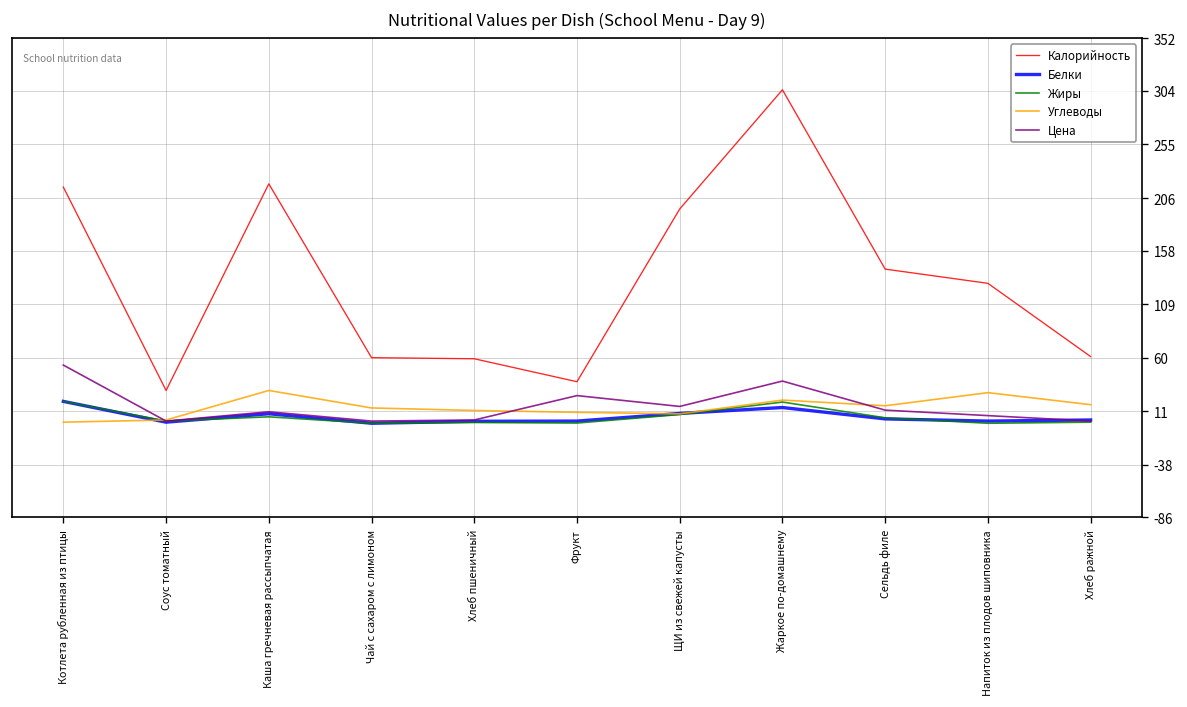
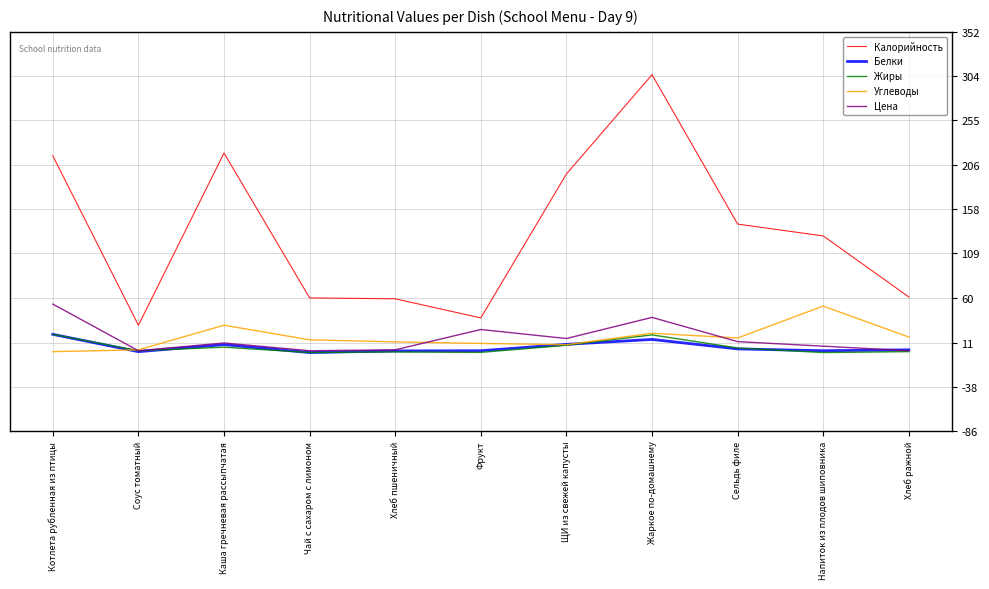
Углеводы, Напиток из плодов шиповника: 30 -> 50
